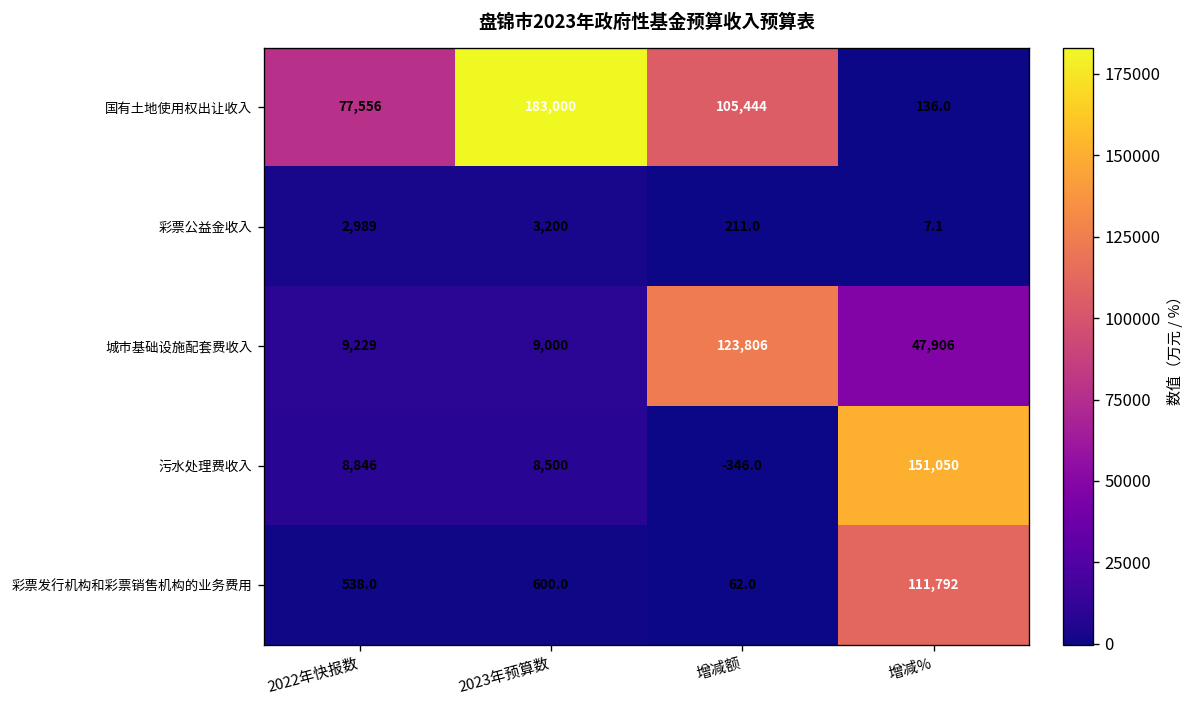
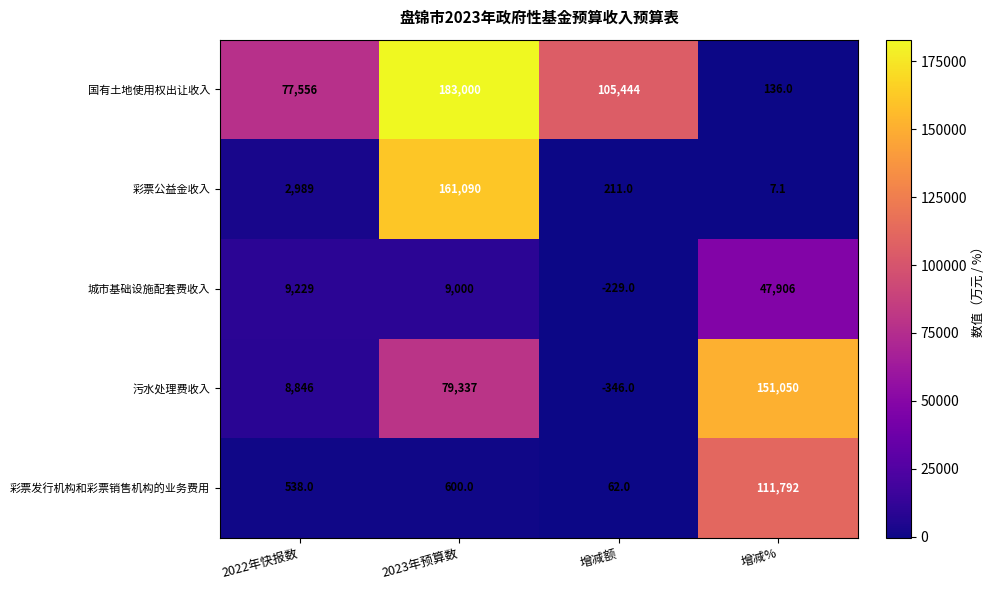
彩票公益金收入, 2023年预算数: 3,200 -> 161,090
城市基础设施配套费收入, 增减额: 123,806 -> -229.0
污水处理费收入, 2023年预算数: 8,500 -> 79,337
